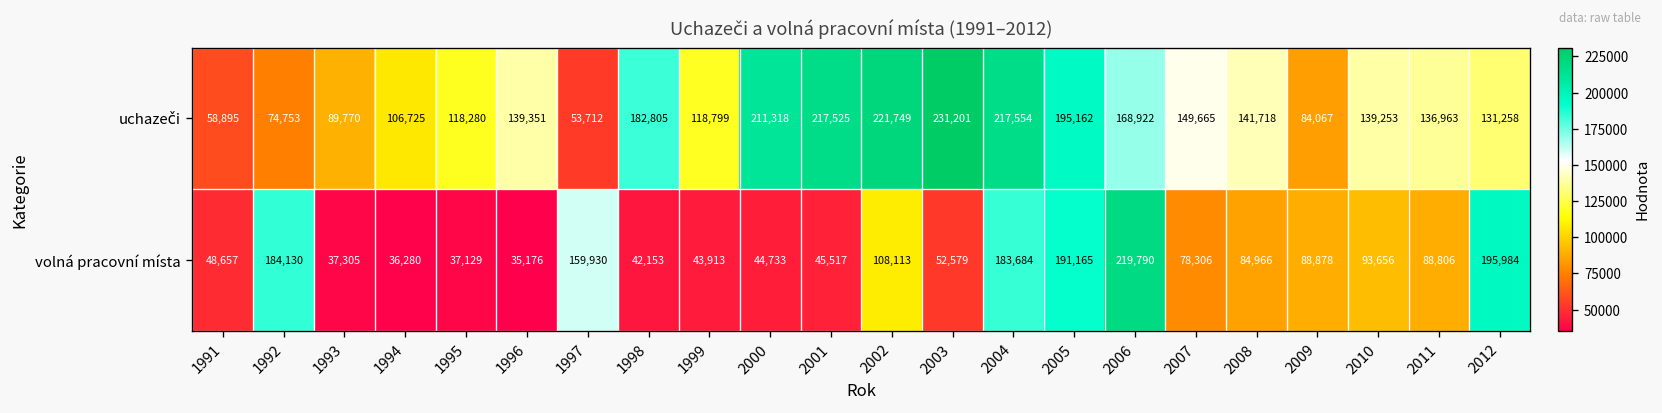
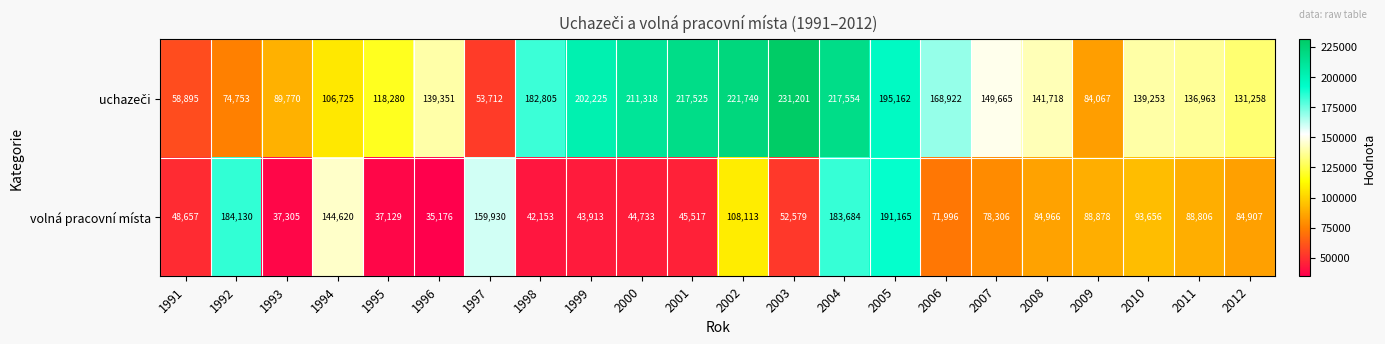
uchazeči, 1999: 118,799 -> 202,225
volná pracovní místa, 1994: 36,280 -> 144,620
volná pracovní místa, 2006: 219,790 -> 71,996
volná pracovní místa, 2012: 195,984 -> 84,907
